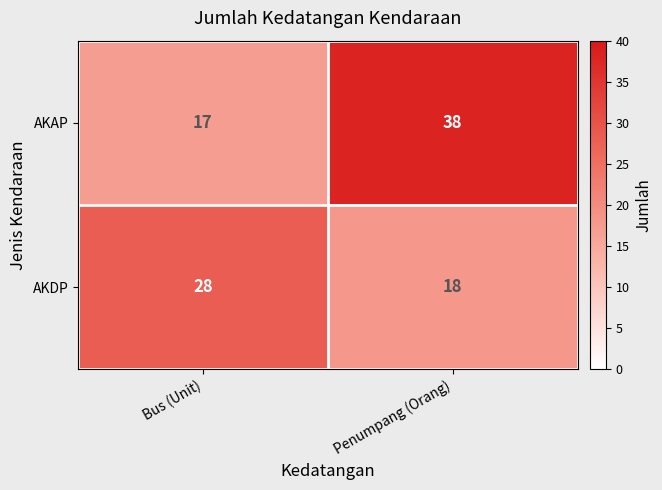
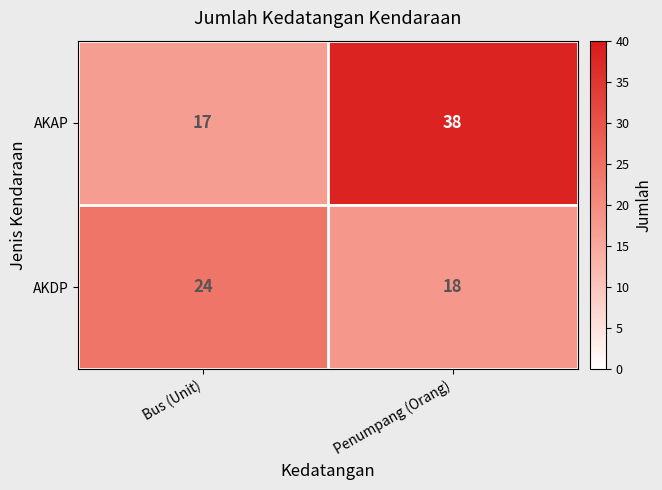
AKDP, Bus (Unit): 28 -> 24
